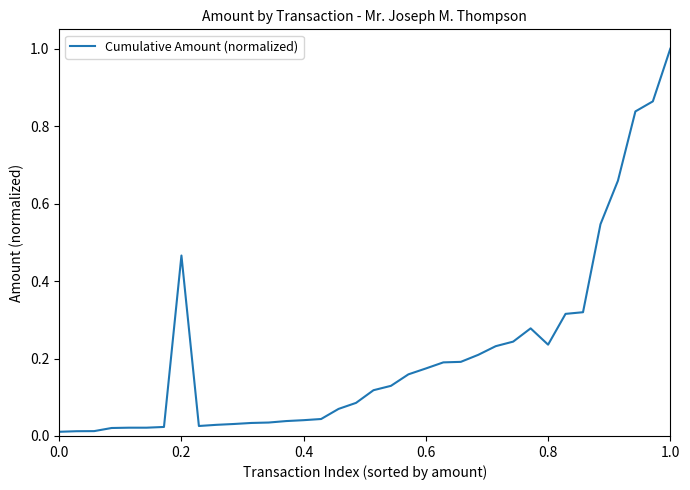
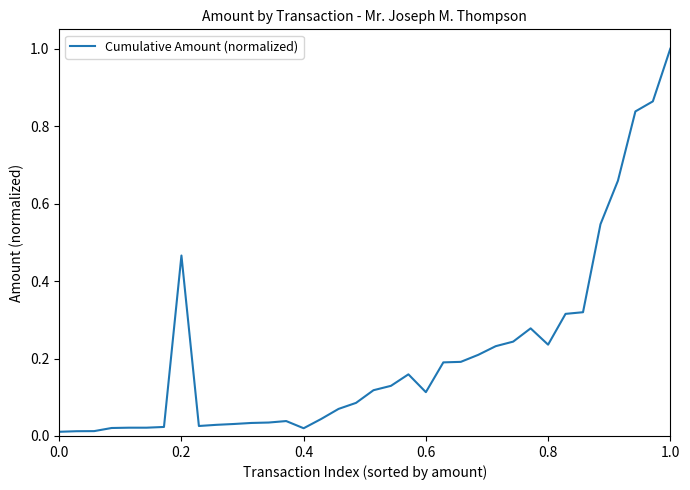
0.4: 0.04 -> 0.02
0.6: 0.17 -> 0.11
